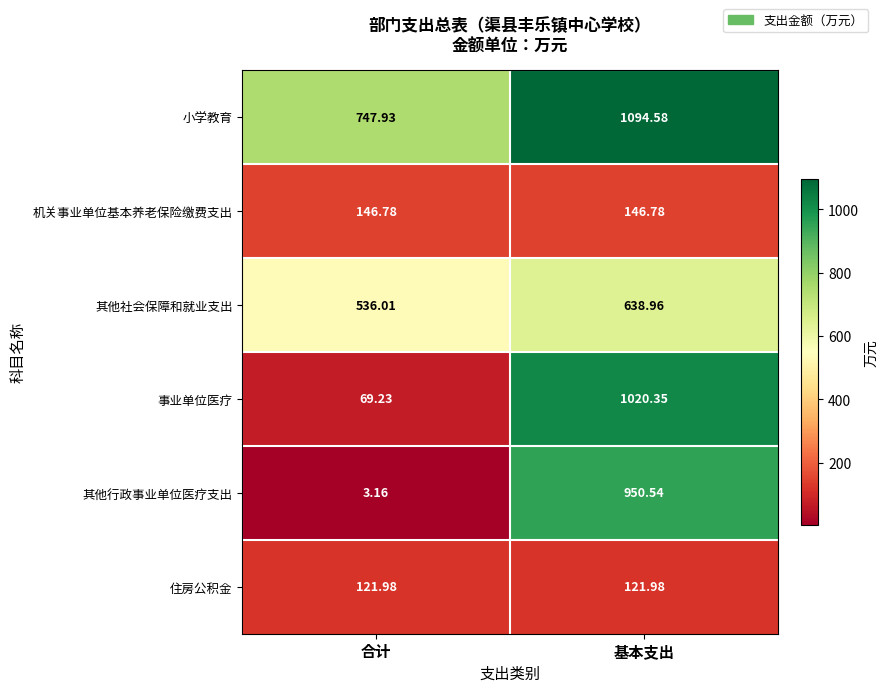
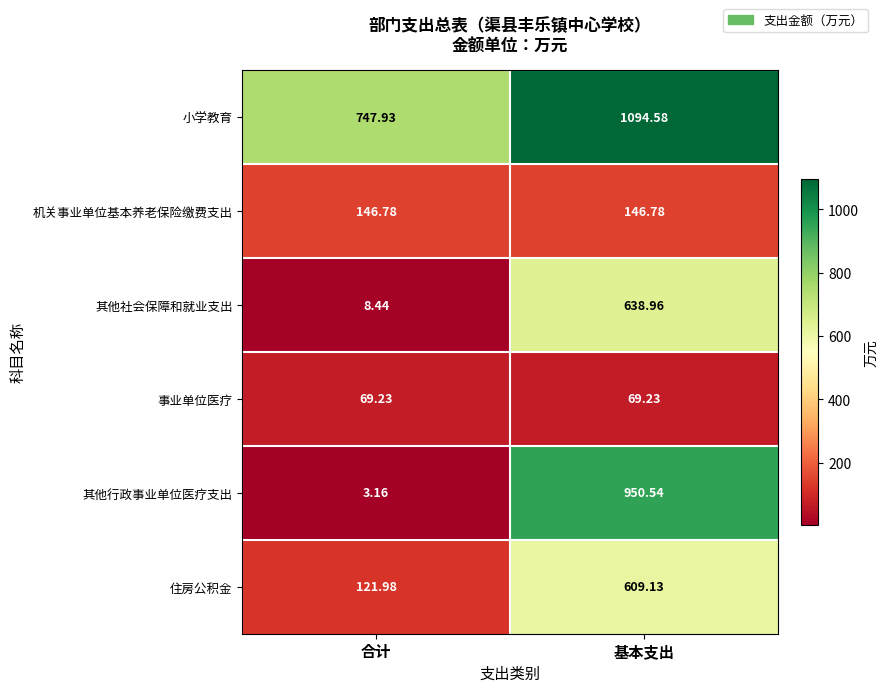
其他社会保障和就业支出, 合计: 536.01 -> 8.44
事业单位医疗, 基本支出: 1020.35 -> 69.23
住房公积金, 基本支出: 121.98 -> 609.13
